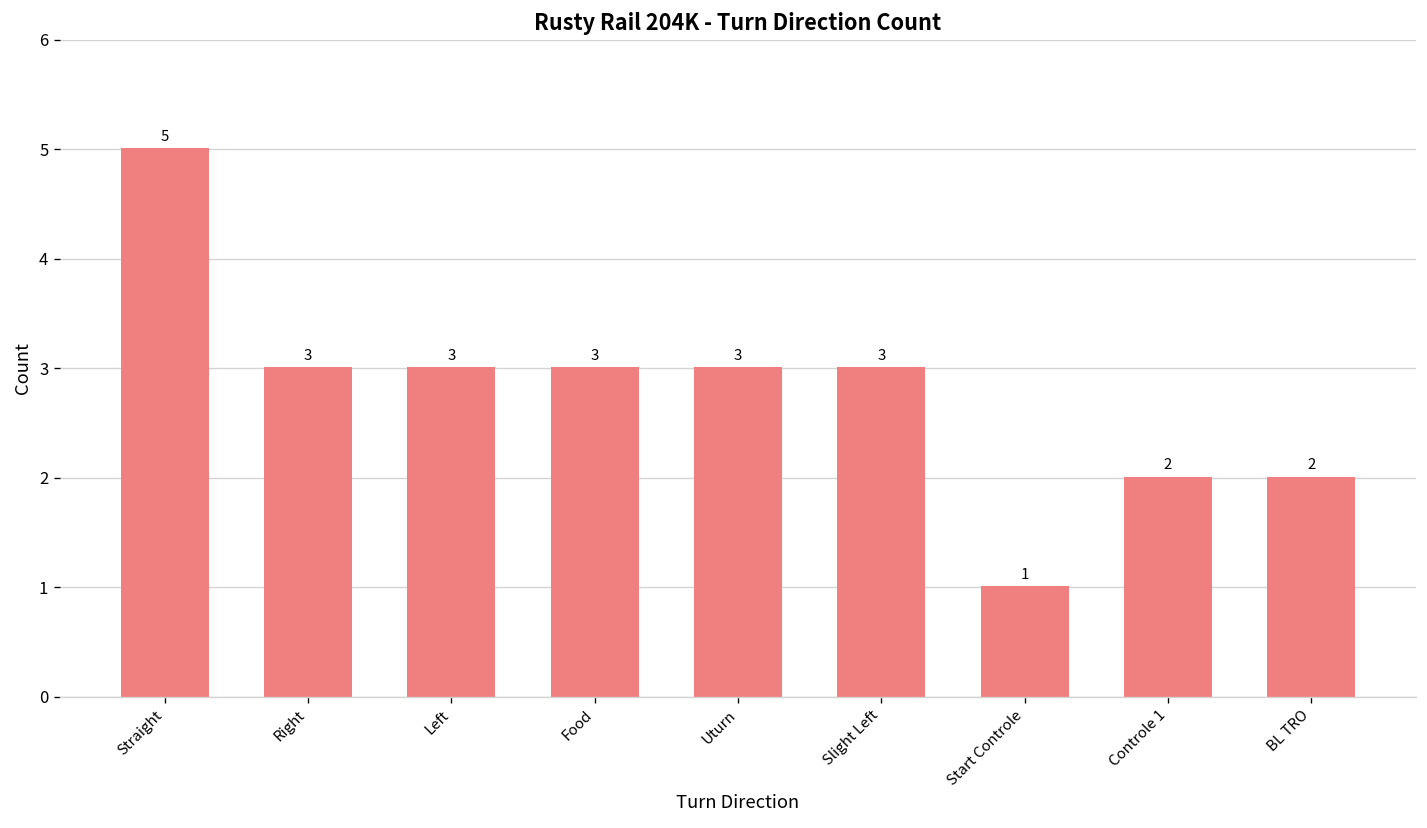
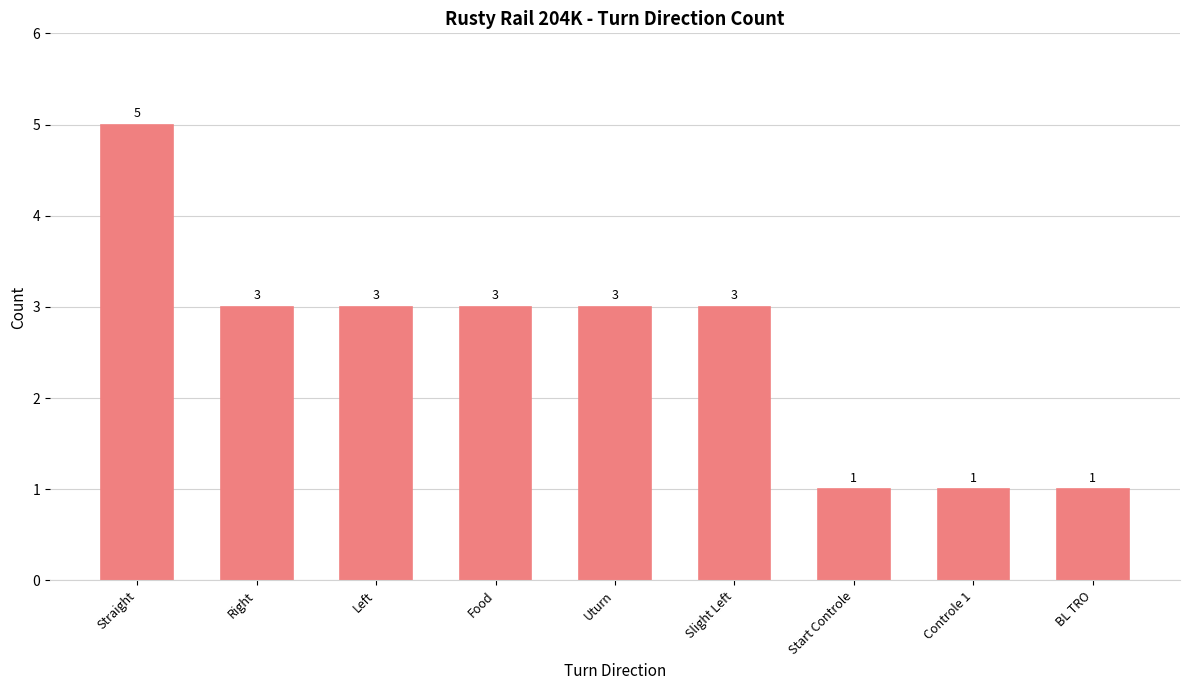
Controle 1: 2 -> 1
BL TRO: 2 -> 1
